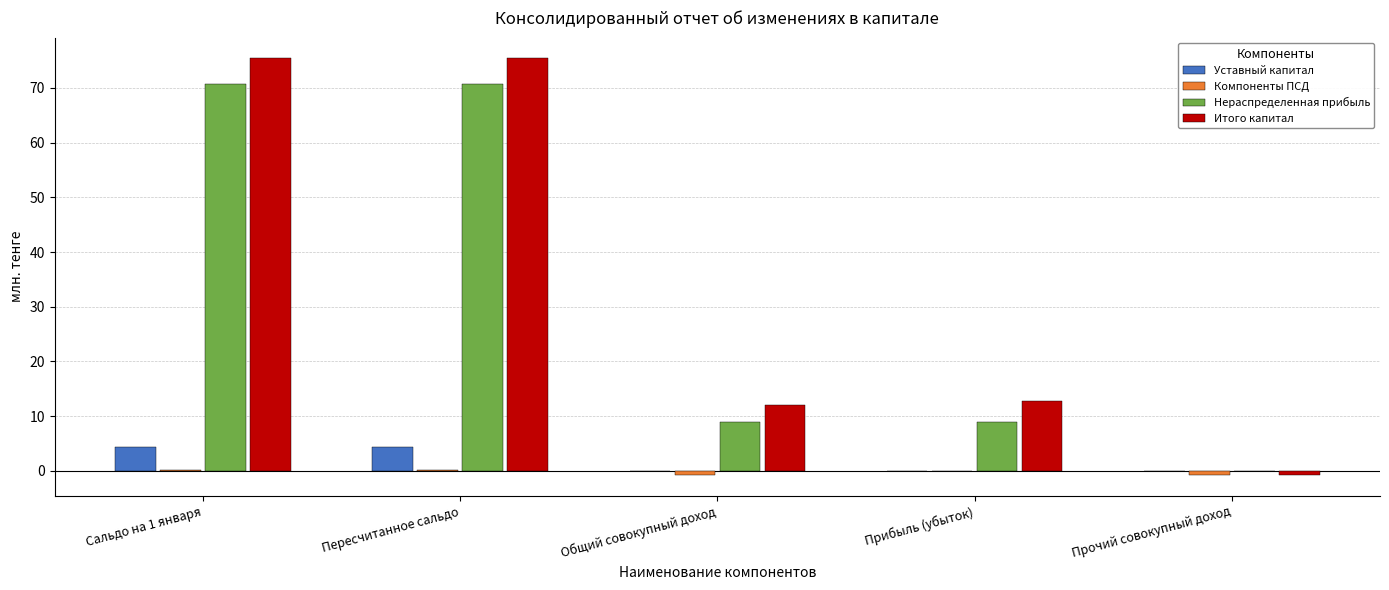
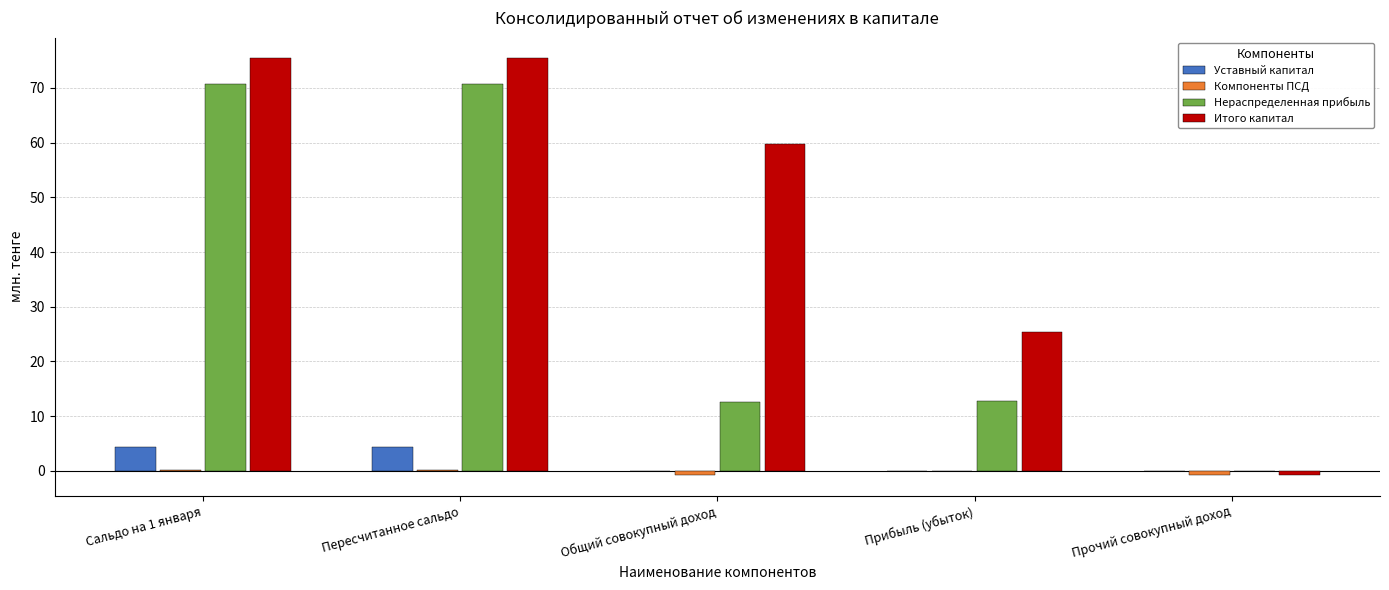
Нераспределенная прибыль, Общий совокупный доход: 9 -> 13
Итого капитал, Общий совокупный доход: 12 -> 60
Нераспределенная прибыль, Прибыль (убыток): 9 -> 13
Итого капитал, Прибыль (убыток): 13 -> 25
